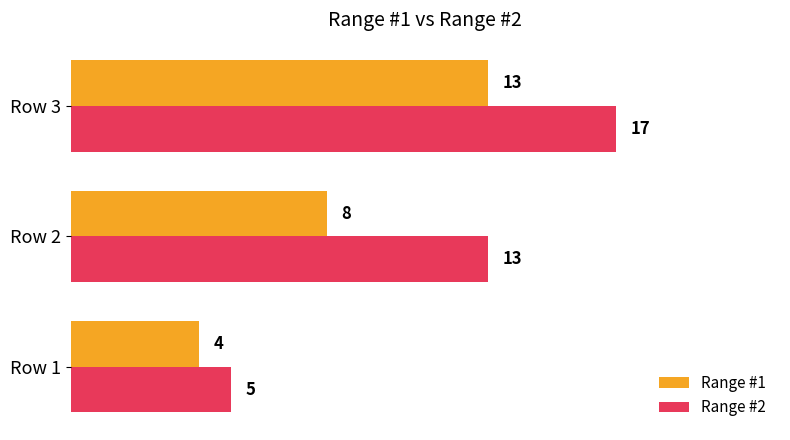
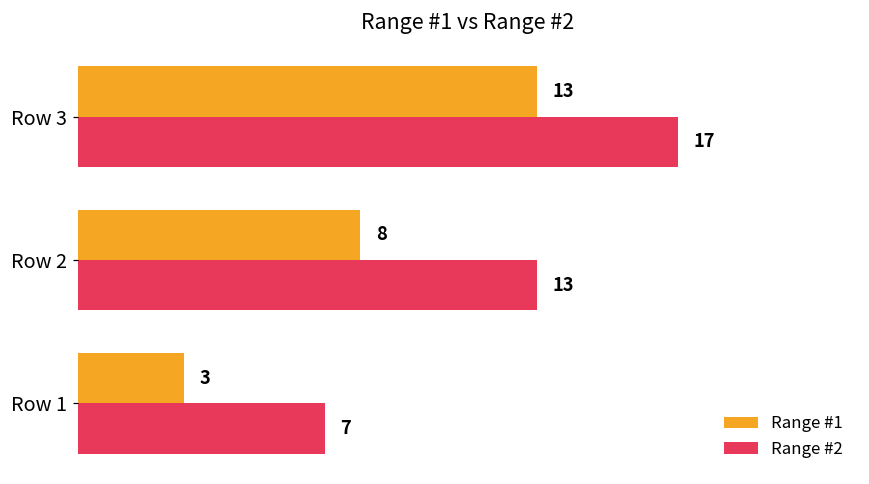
Range #1, Row 1: 4 -> 3
Range #2, Row 1: 5 -> 7
